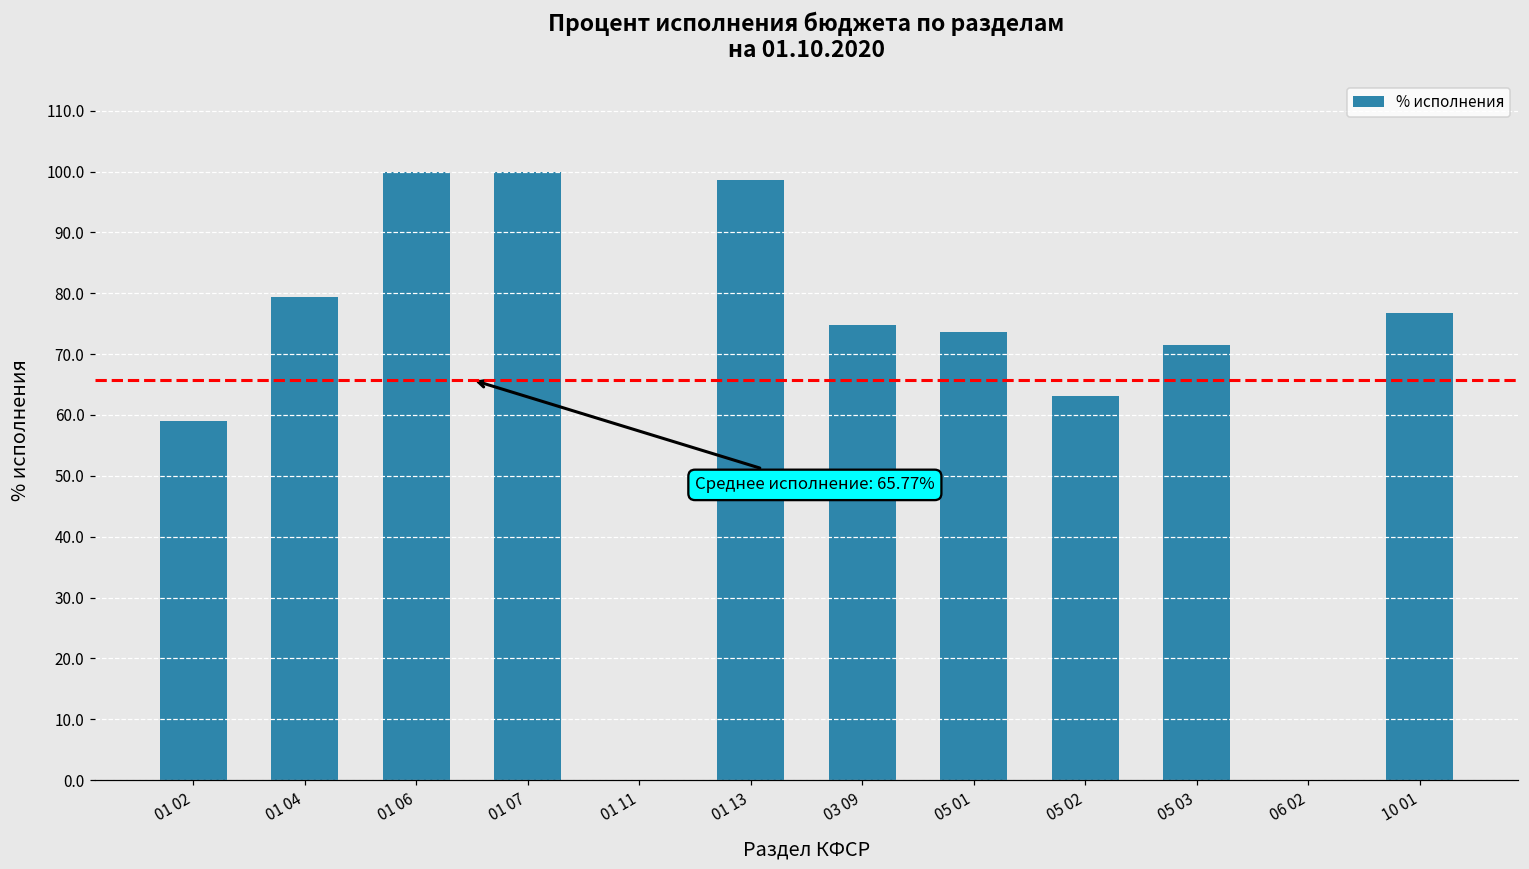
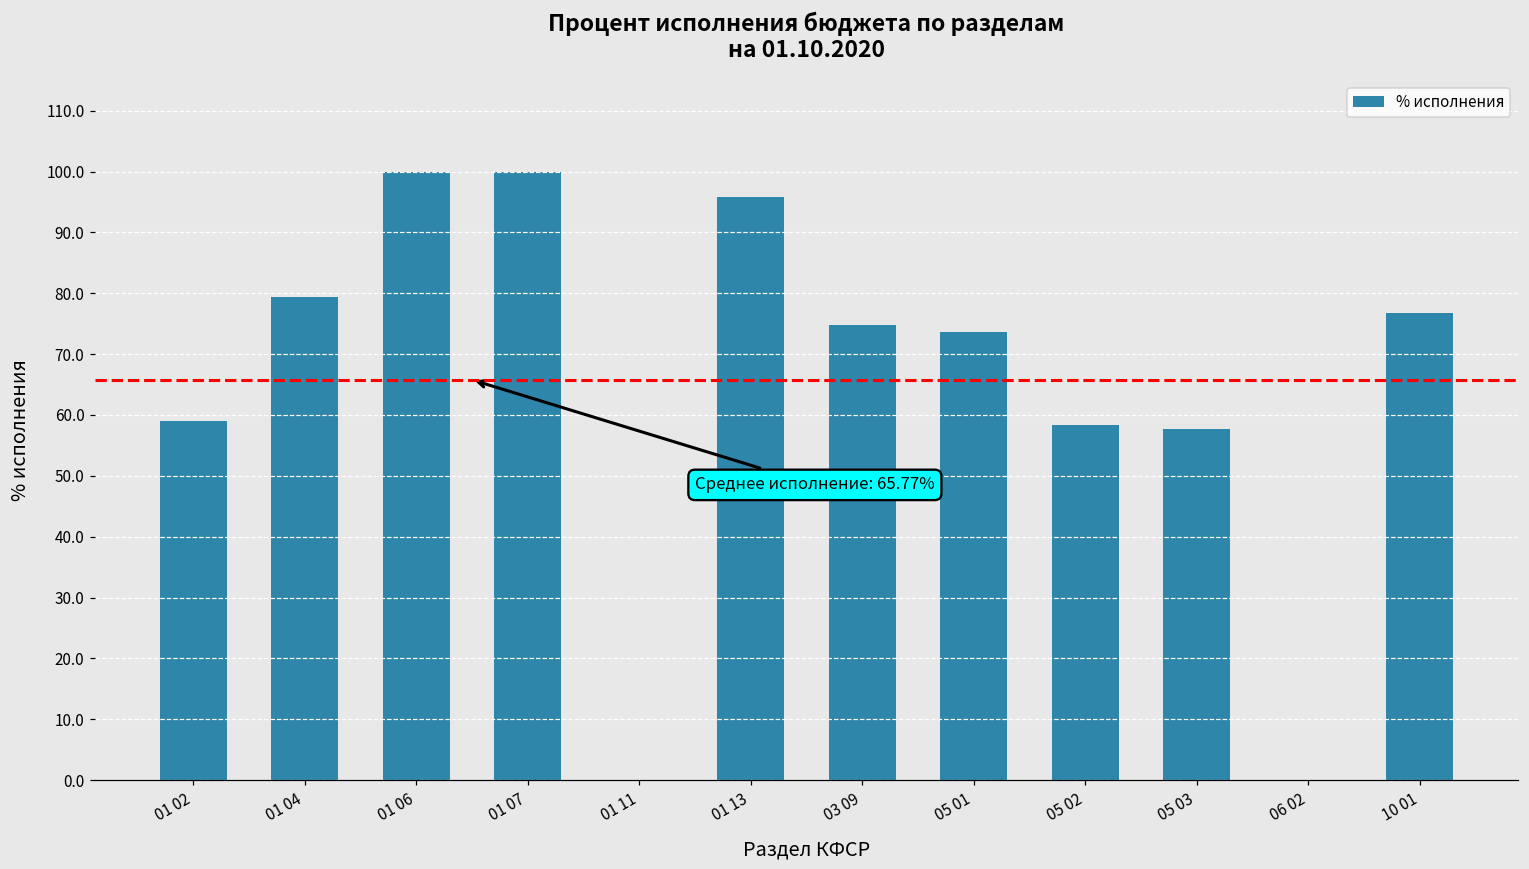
01 13: 99 -> 96
05 02: 63 -> 58
05 03: 71 -> 58
